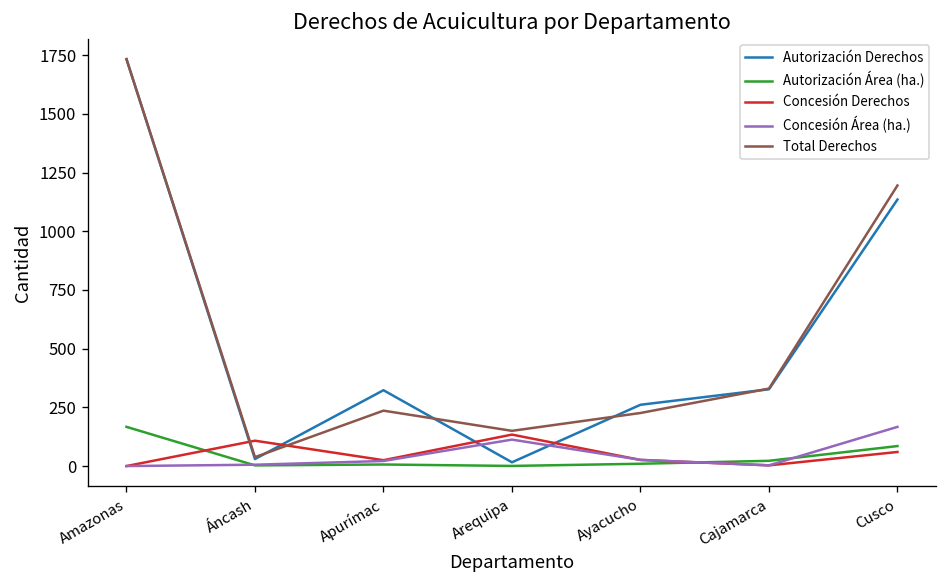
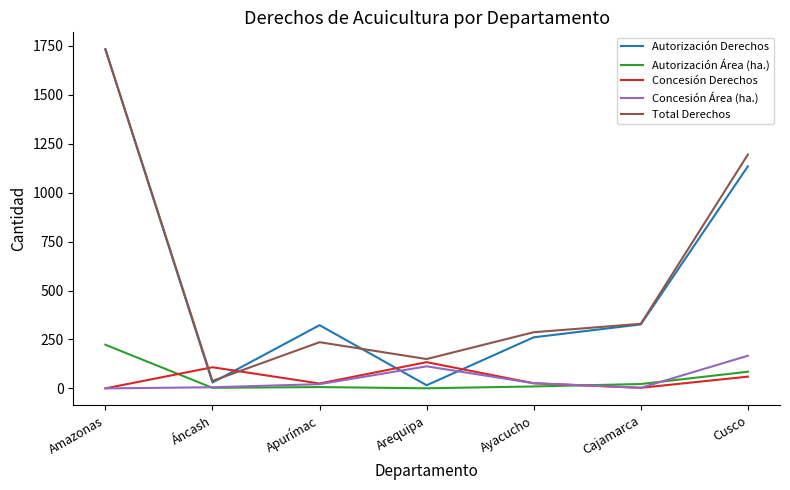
Autorización Área (ha.), Amazonas: 170 -> 220
Total Derechos, Ayacucho: 230 -> 290
